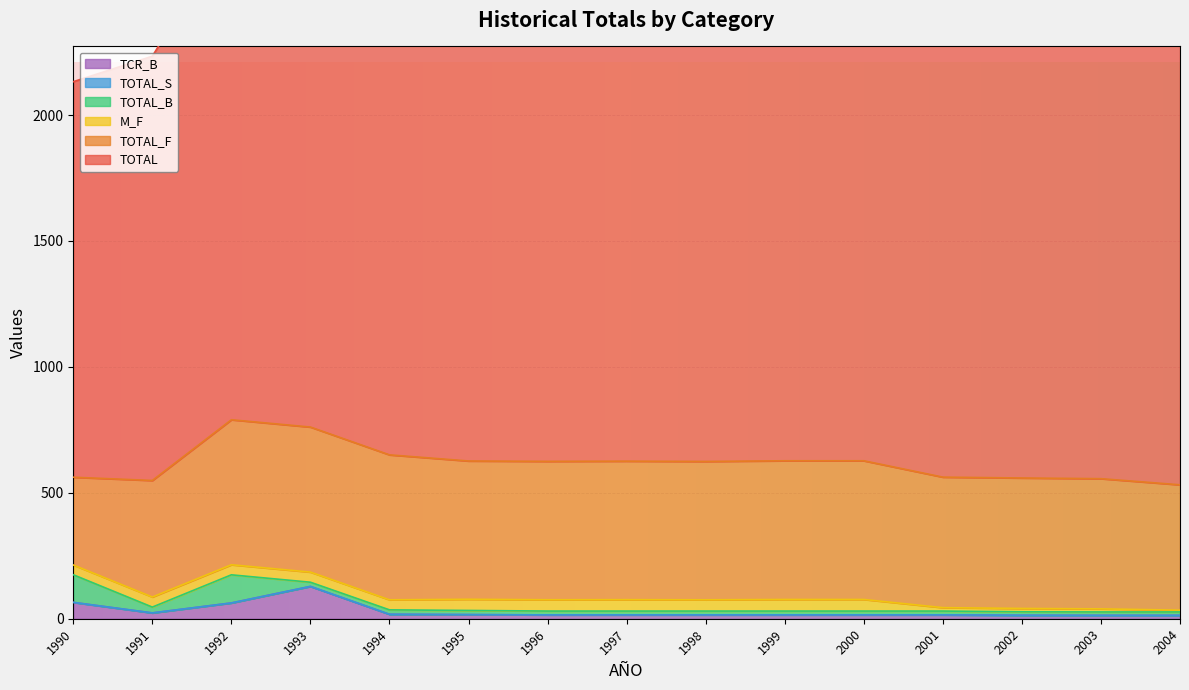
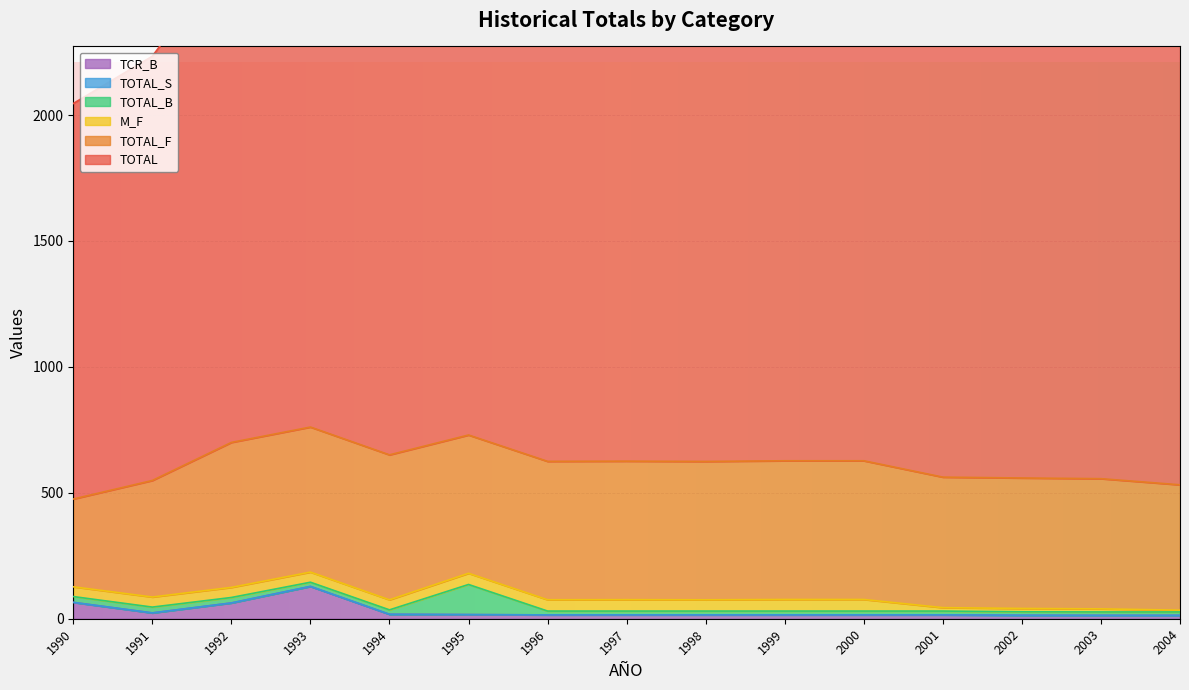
TOTAL_B, 1990: 110 -> 20
TOTAL_B, 1992: 110 -> 20
TOTAL_B, 1995: 20 -> 120
